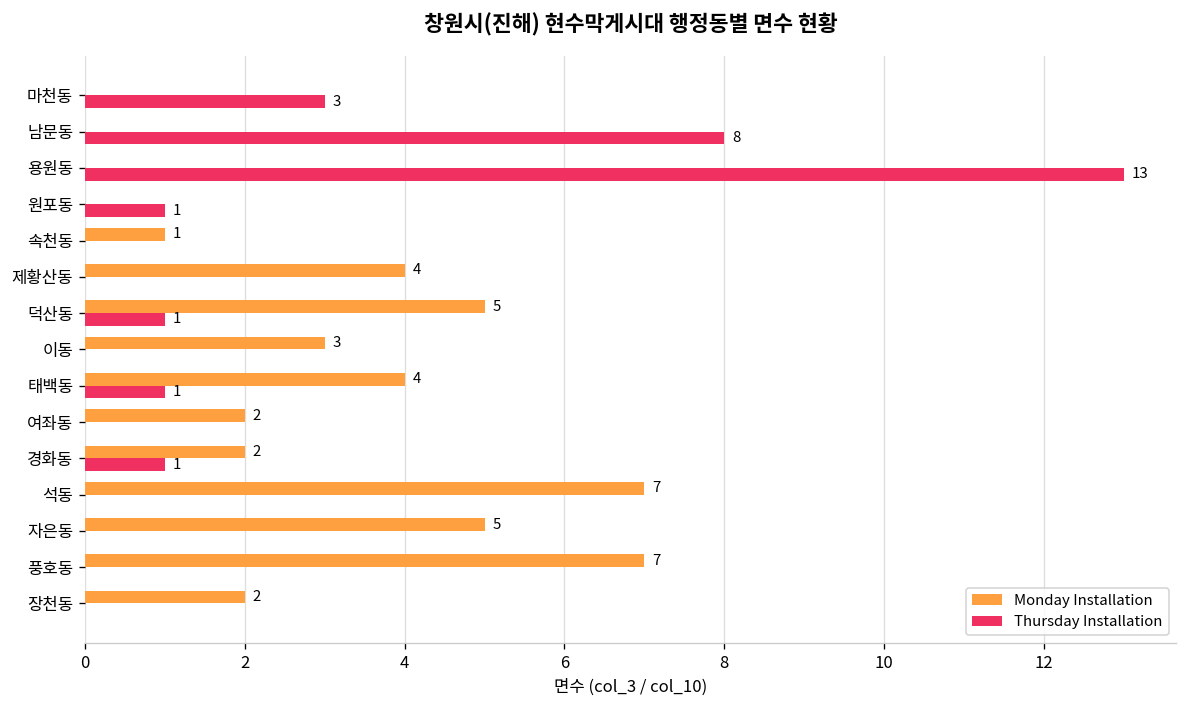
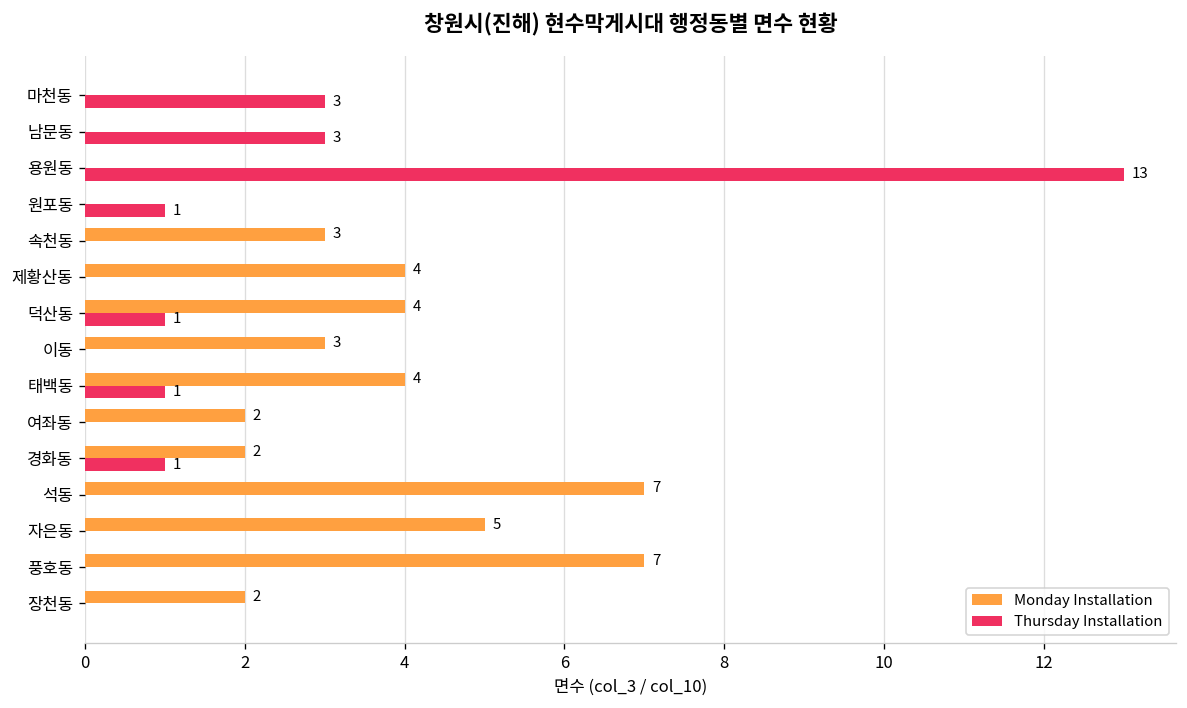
Thursday Installation, 남문동: 8 -> 3
Monday Installation, 속천동: 1 -> 3
Monday Installation, 덕산동: 5 -> 4
